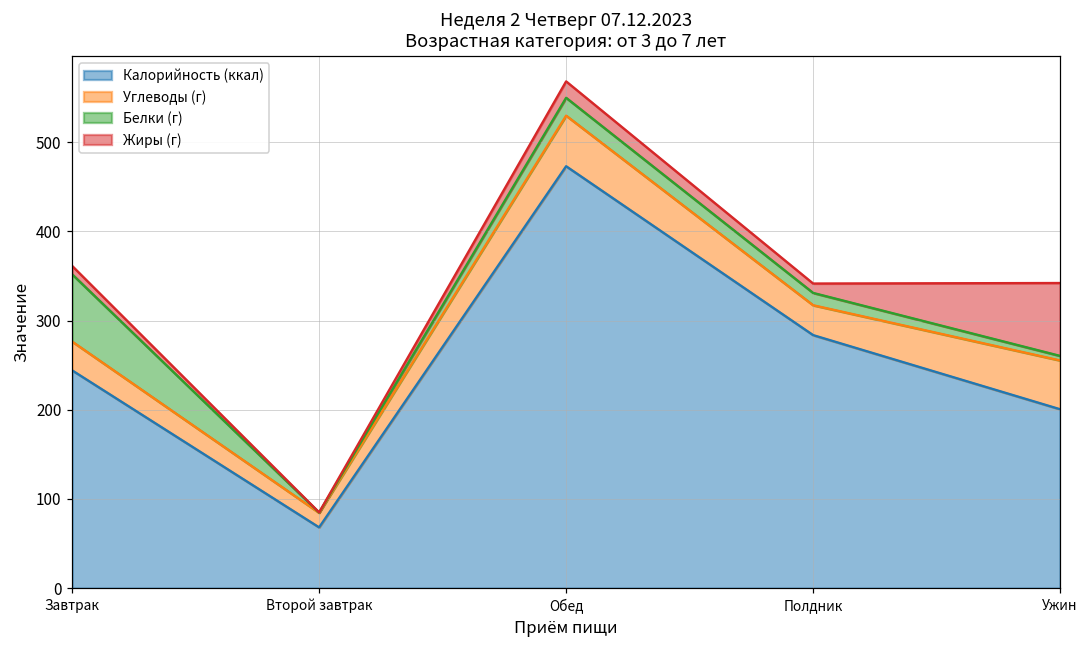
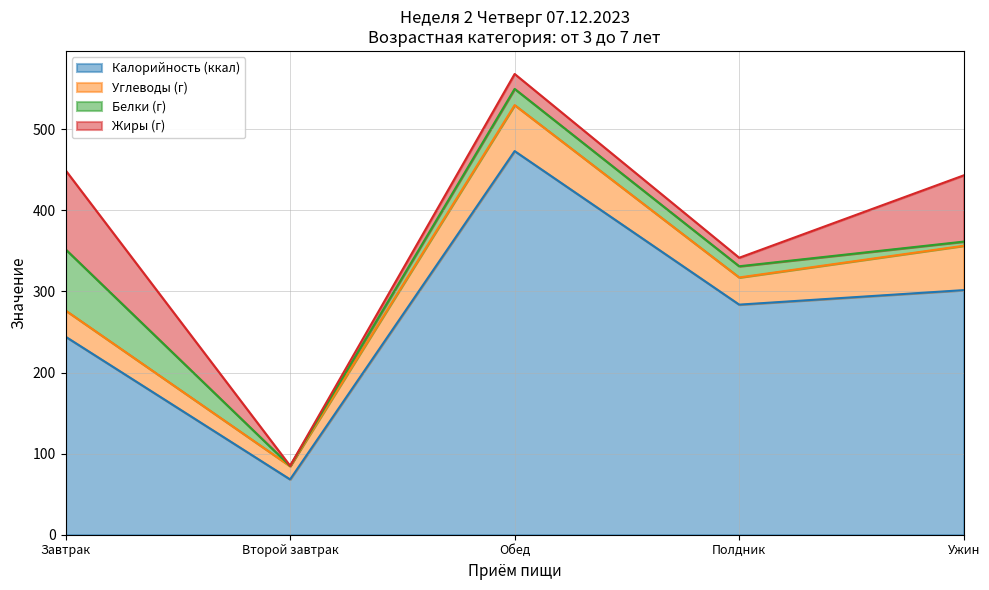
Жиры (г), Завтрак: 10 -> 100
Калорийность (ккал), Ужин: 200 -> 300
